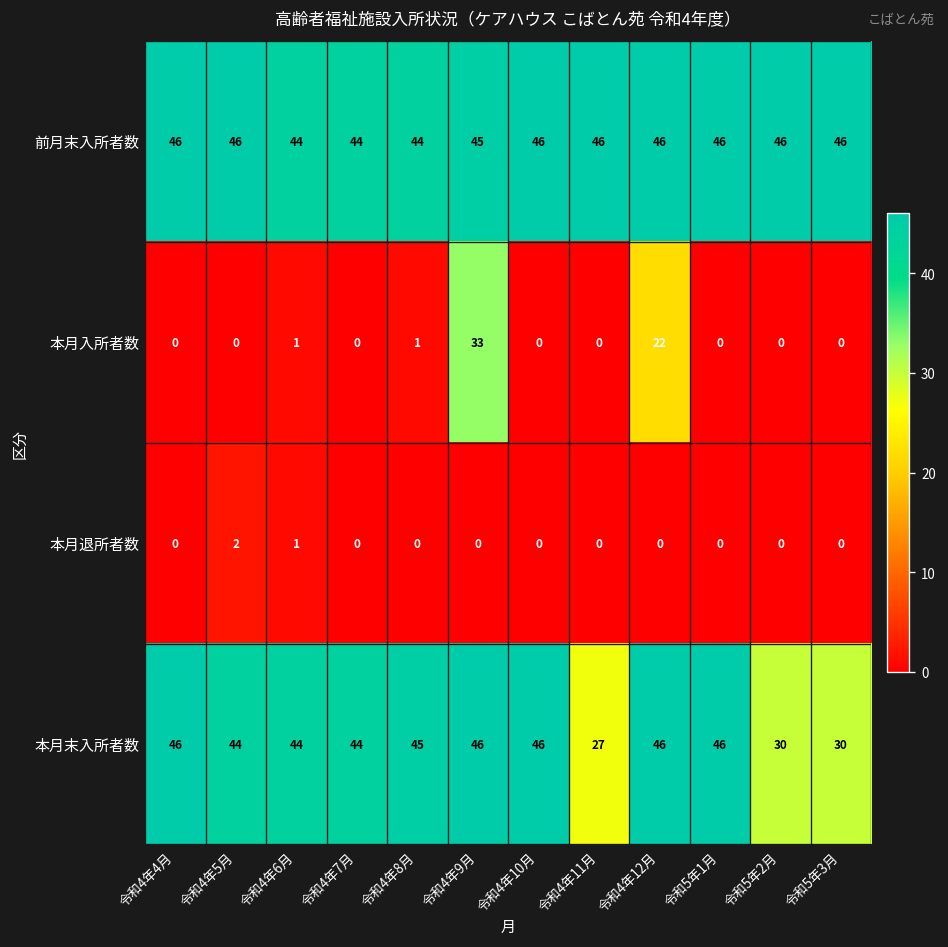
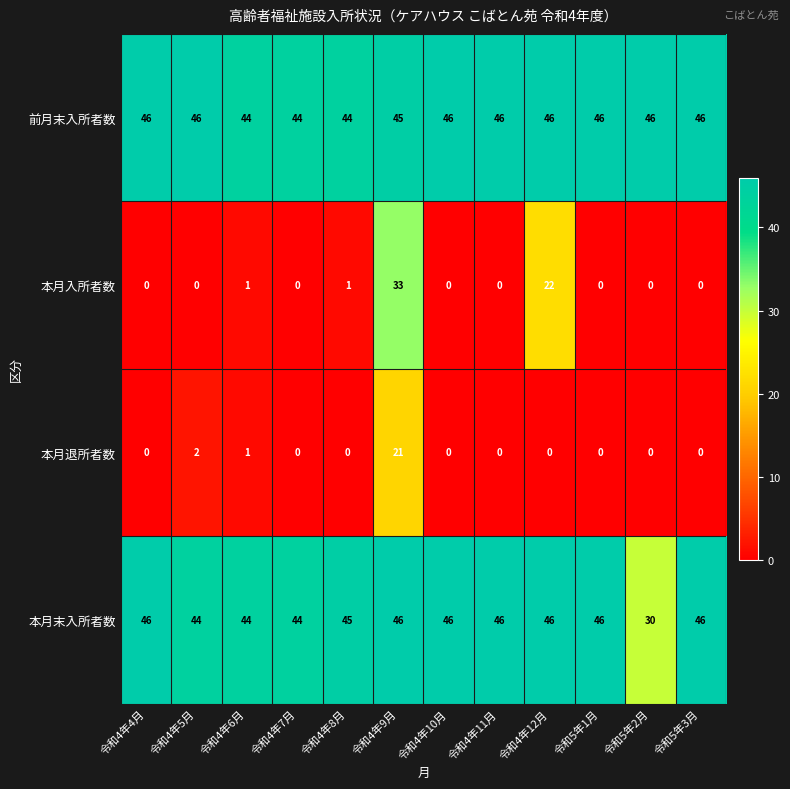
本月退所者数, 令和4年9月: 0 -> 21
本月末入所者数, 令和4年11月: 27 -> 46
本月末入所者数, 令和5年3月: 30 -> 46
